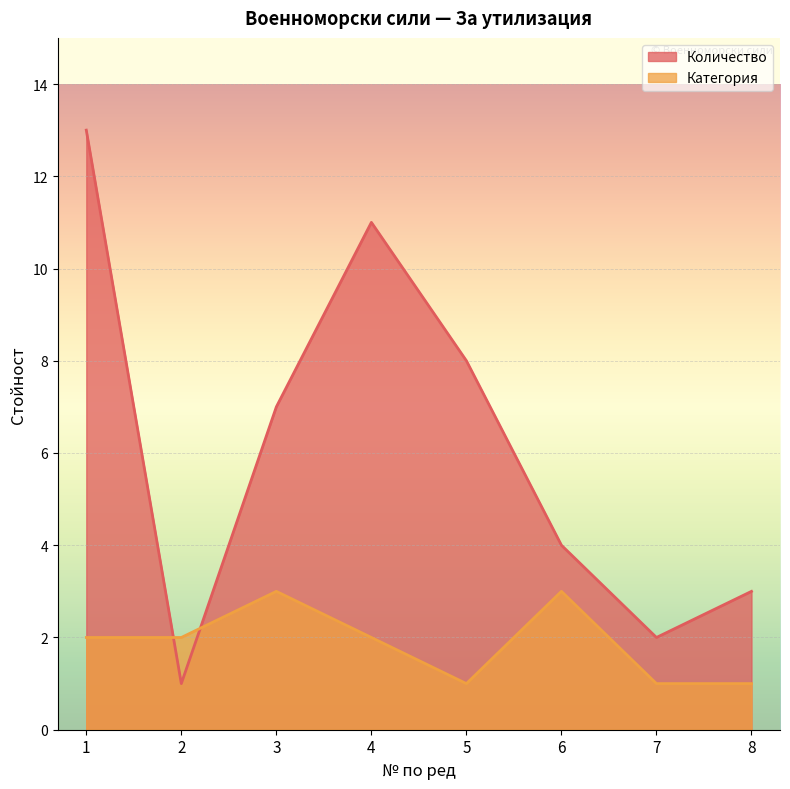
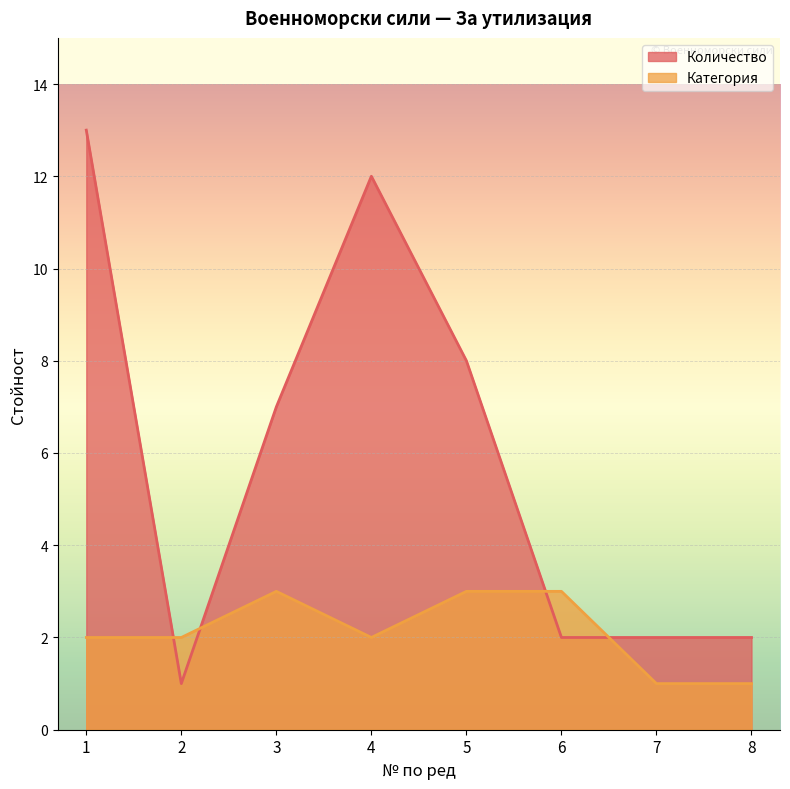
Количество, 4: 11 -> 12
Категория, 5: 1 -> 3
Количество, 6: 4 -> 2
Количество, 8: 3 -> 2
